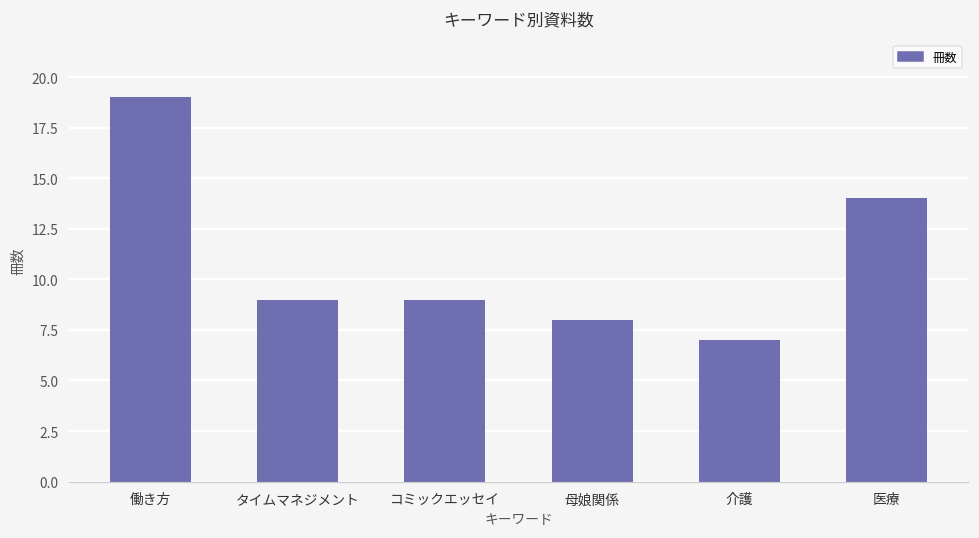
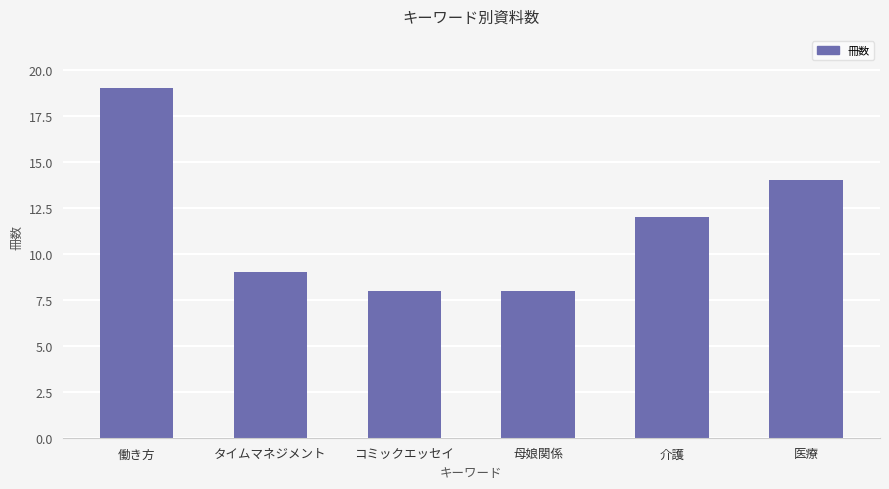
コミックエッセイ: 9 -> 8
介護: 7 -> 12
